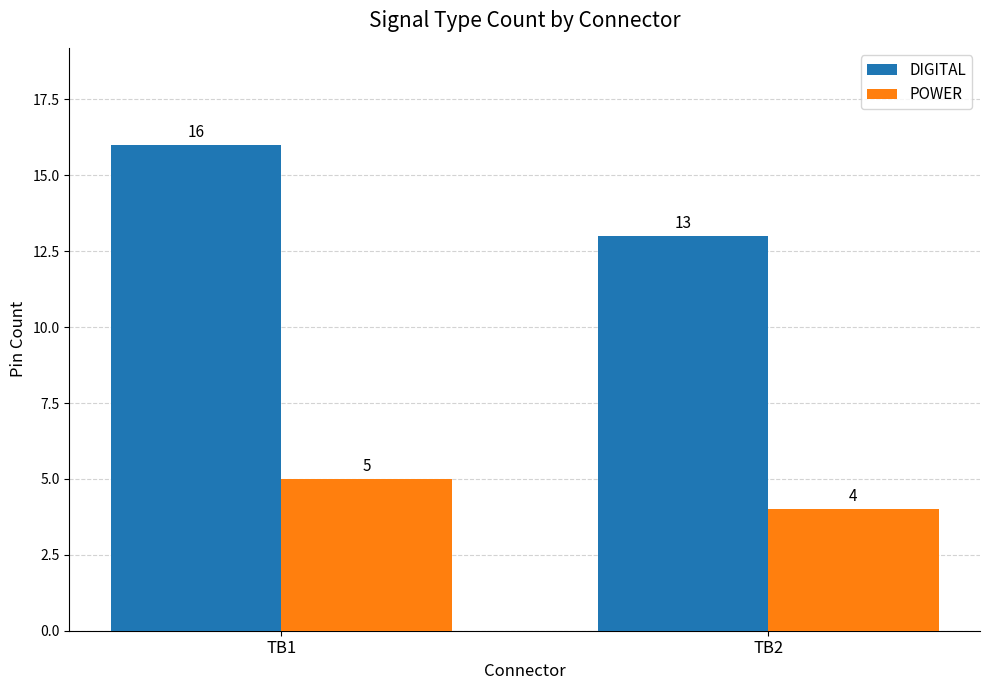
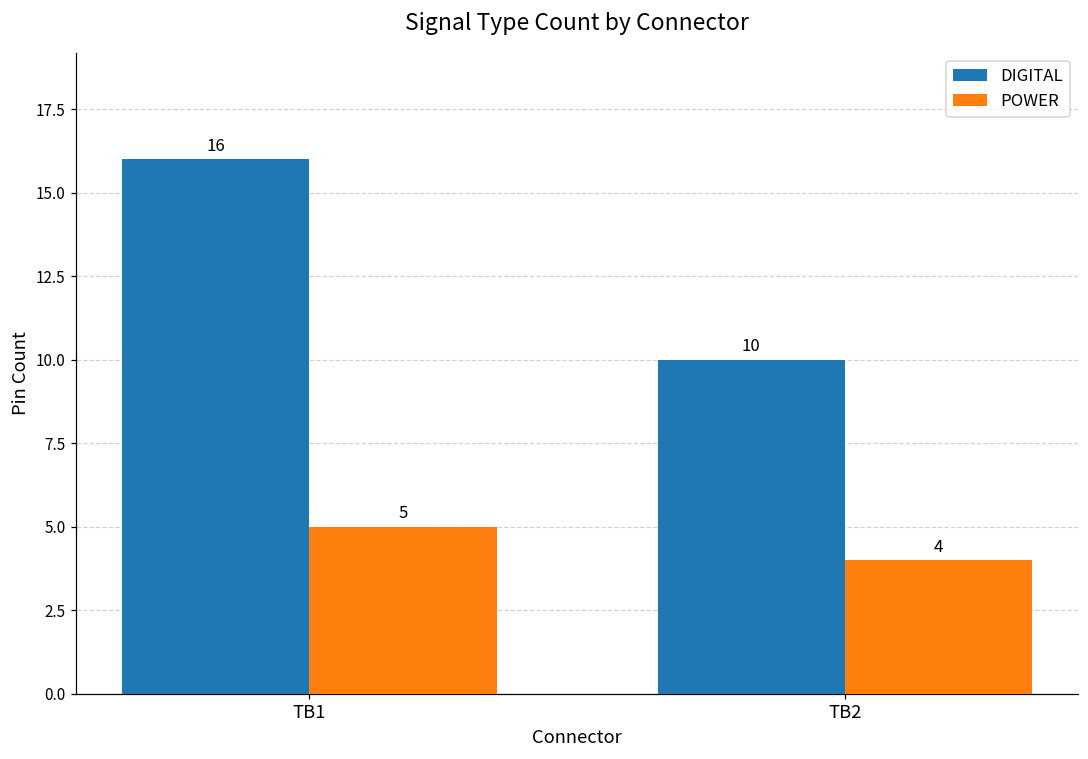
DIGITAL, TB2: 13 -> 10
